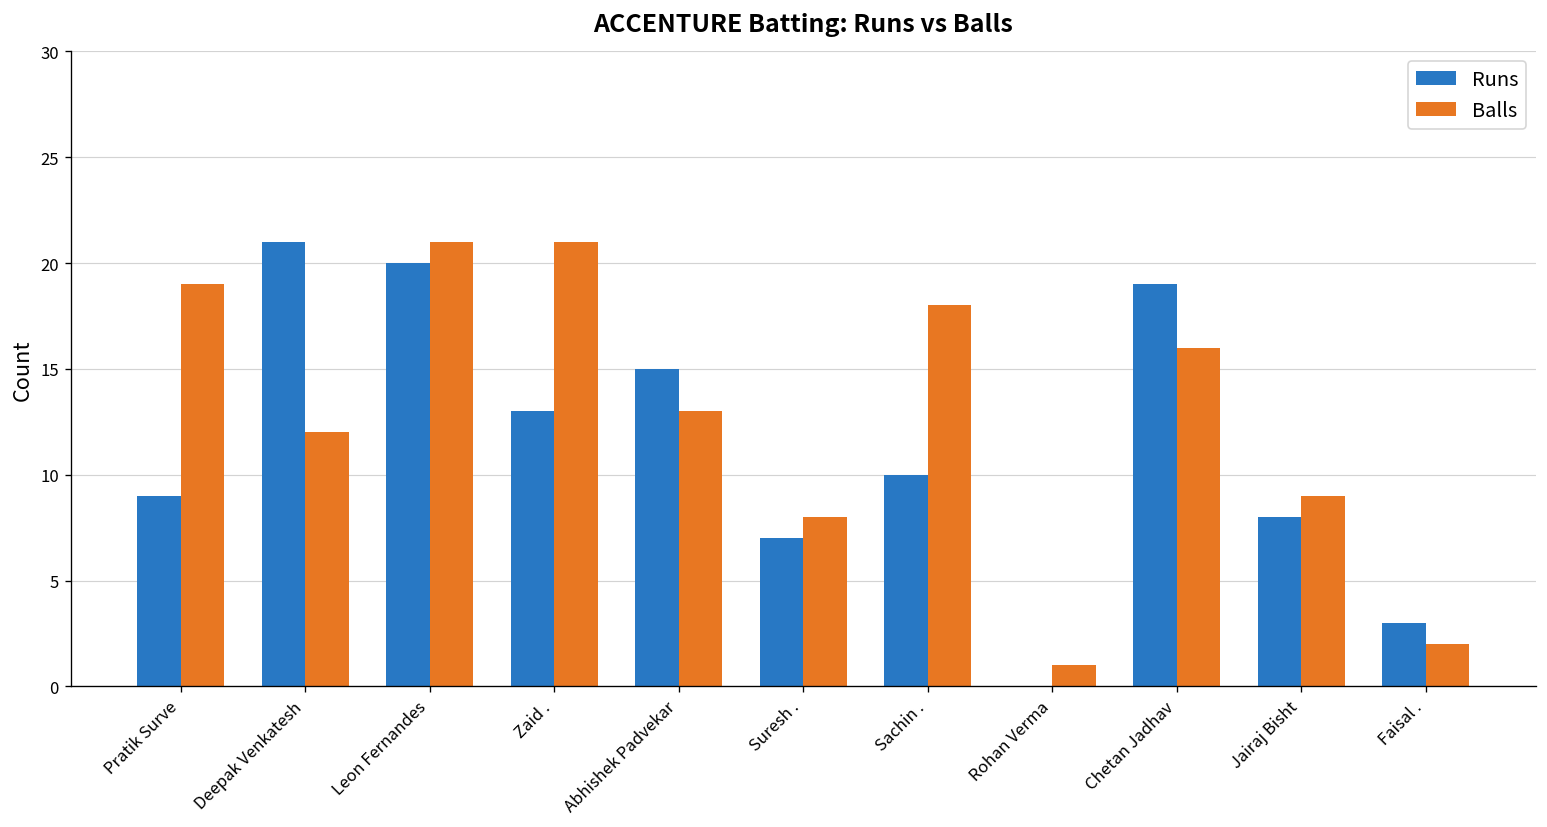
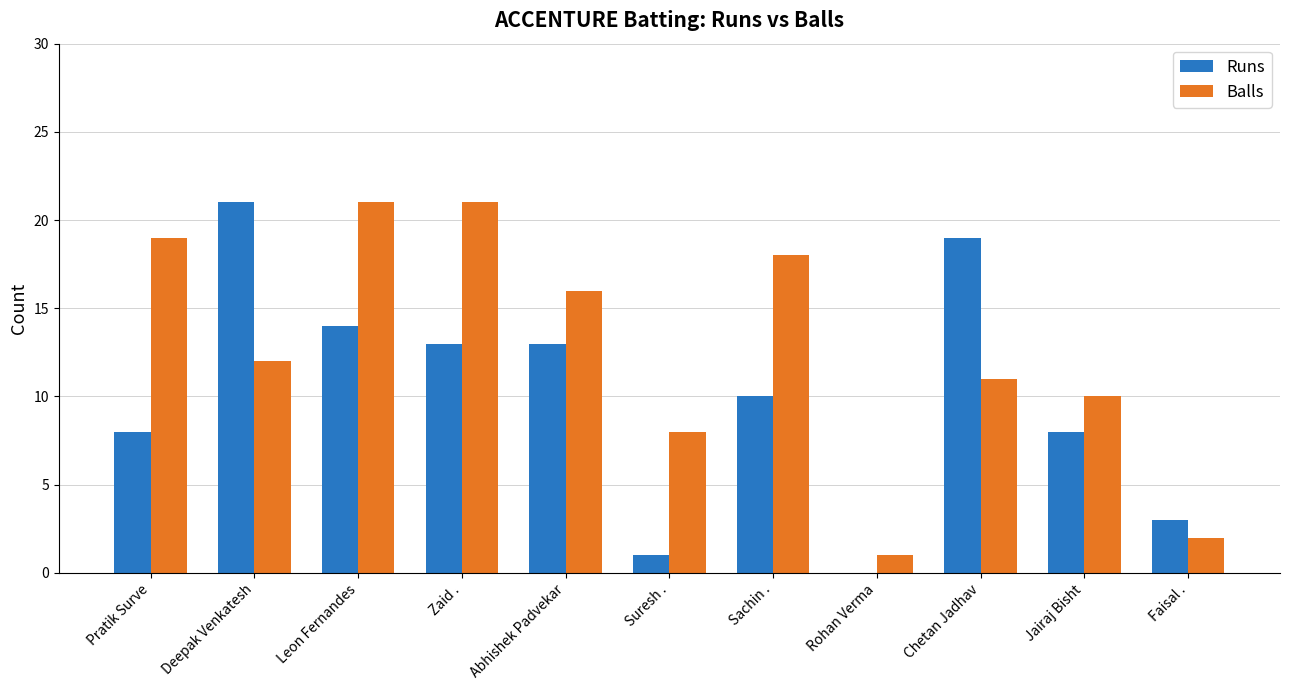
Runs, Pratik Surve: 9 -> 8
Runs, Leon Fernandes: 20 -> 14
Runs, Abhishek Padvekar: 15 -> 13
Balls, Abhishek Padvekar: 13 -> 16
Runs, Suresh .: 7 -> 1
Balls, Chetan Jadhav: 16 -> 11
Balls, Jairaj Bisht: 9 -> 10
